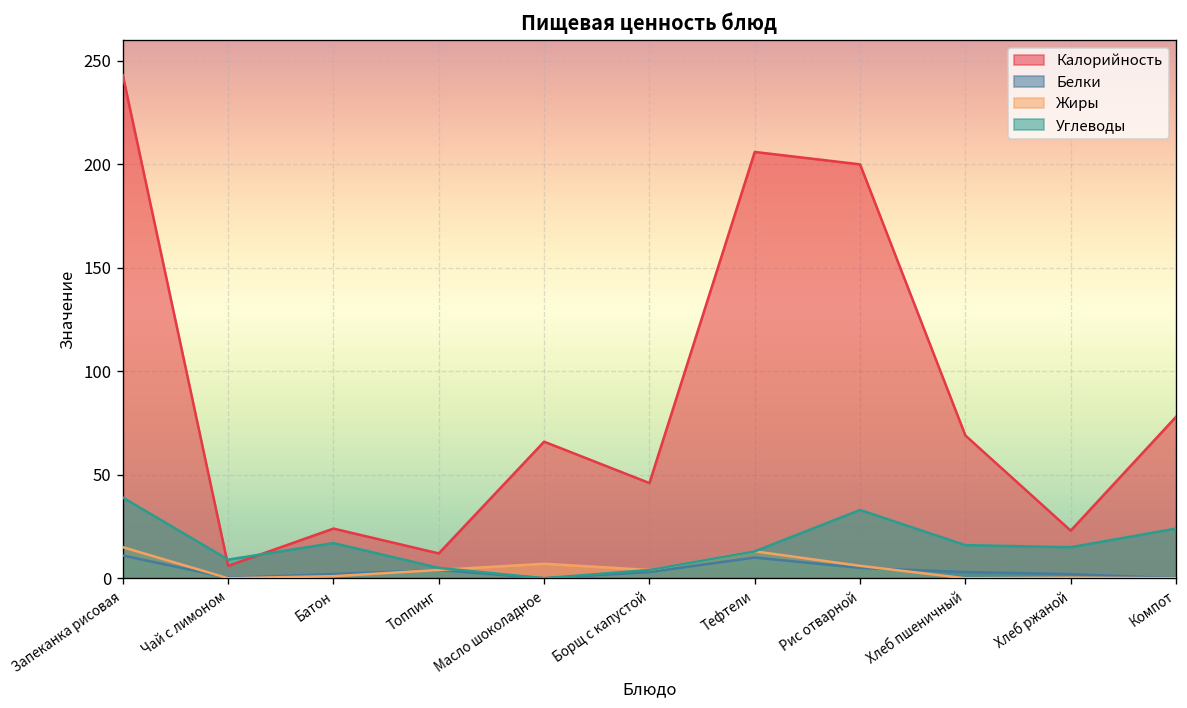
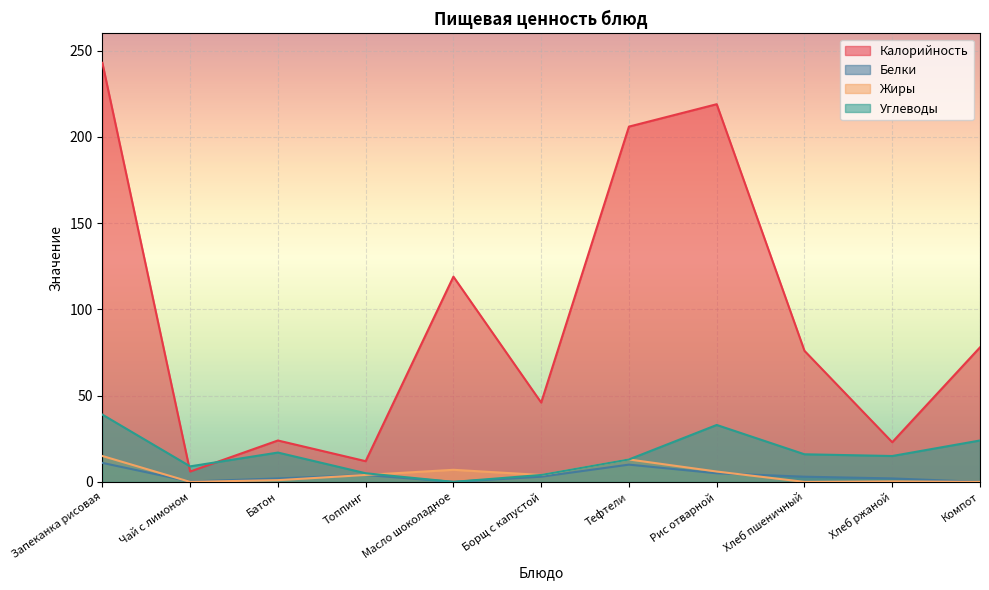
Калорийность, Масло шоколадное: 66 -> 119
Калорийность, Рис отварной: 200 -> 219
Калорийность, Хлеб пшеничный: 69 -> 76
